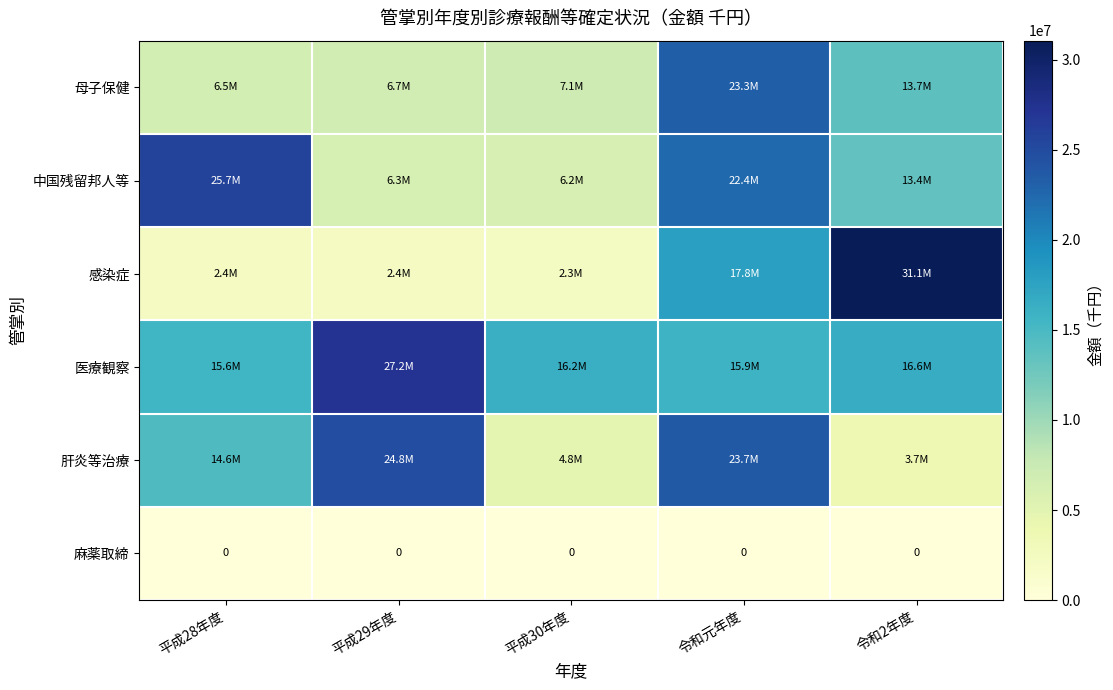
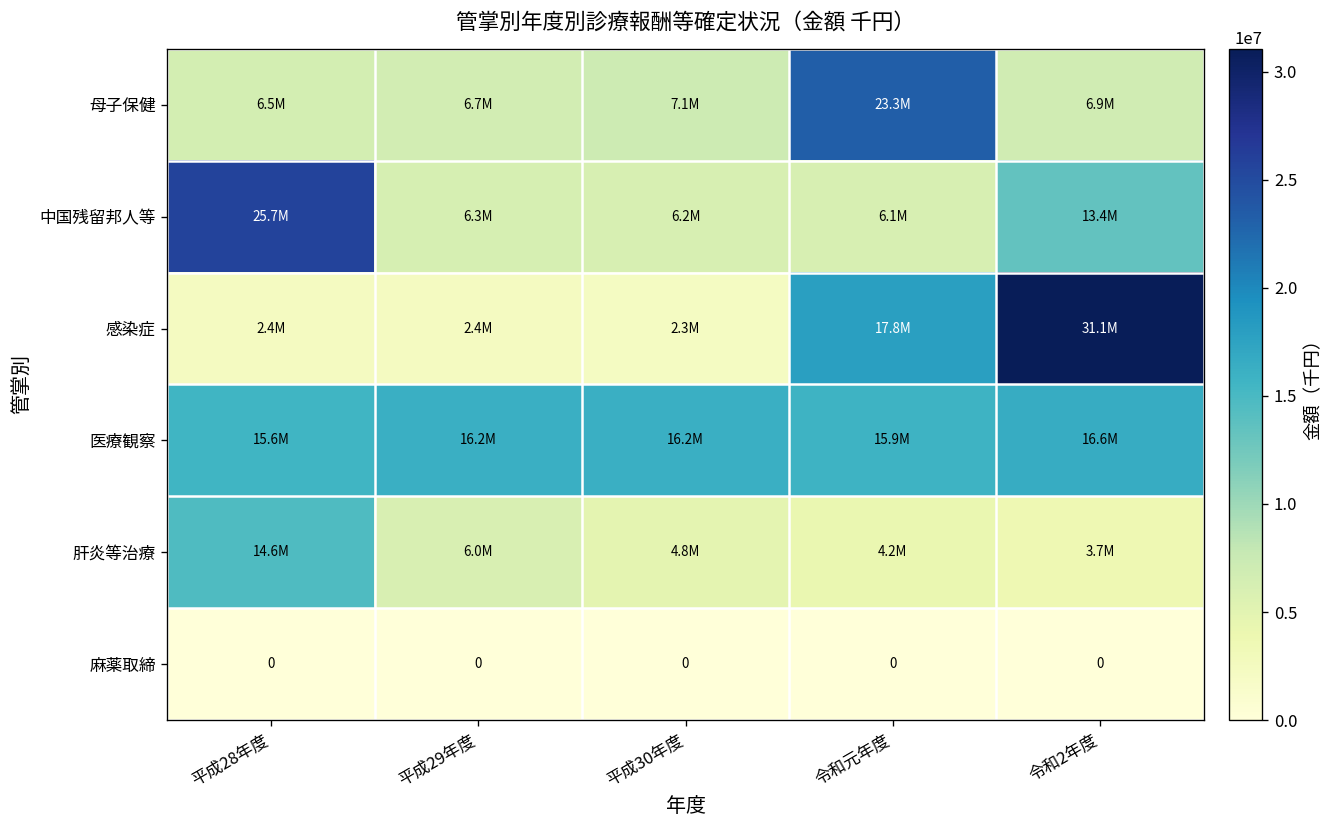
母子保健, 令和2年度: 13.7M -> 6.9M
中国残留邦人等, 令和元年度: 22.4M -> 6.1M
医療観察, 平成29年度: 27.2M -> 16.2M
肝炎等治療, 平成29年度: 24.8M -> 6.0M
肝炎等治療, 令和元年度: 23.7M -> 4.2M
